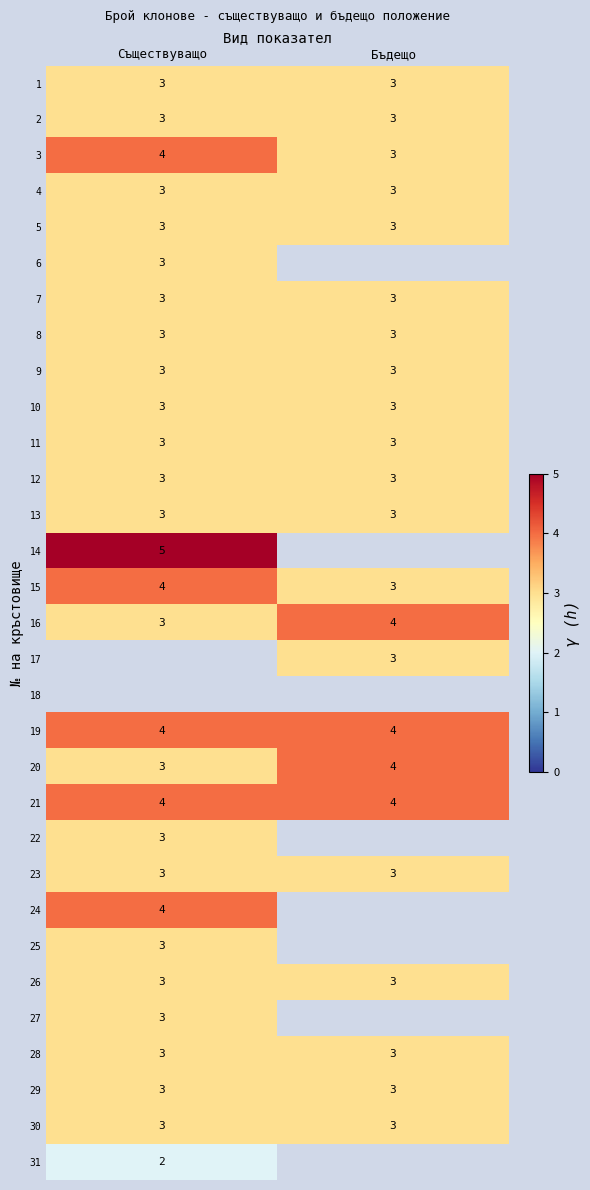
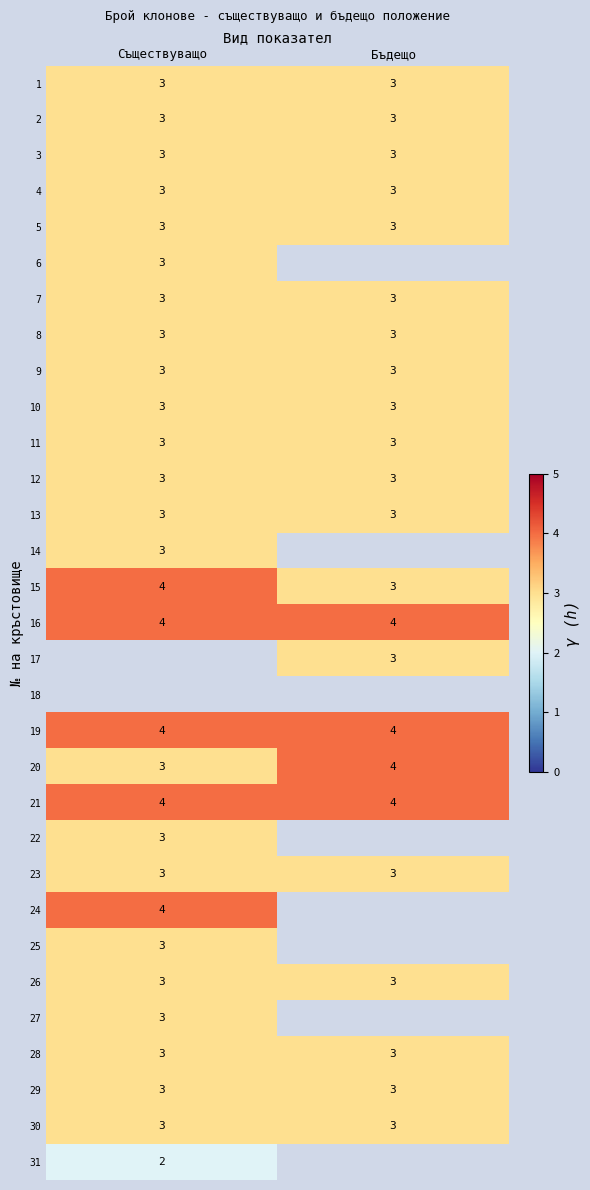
3, Съществуващо: 4 -> 3
14, Съществуващо: 5 -> 3
16, Съществуващо: 3 -> 4
